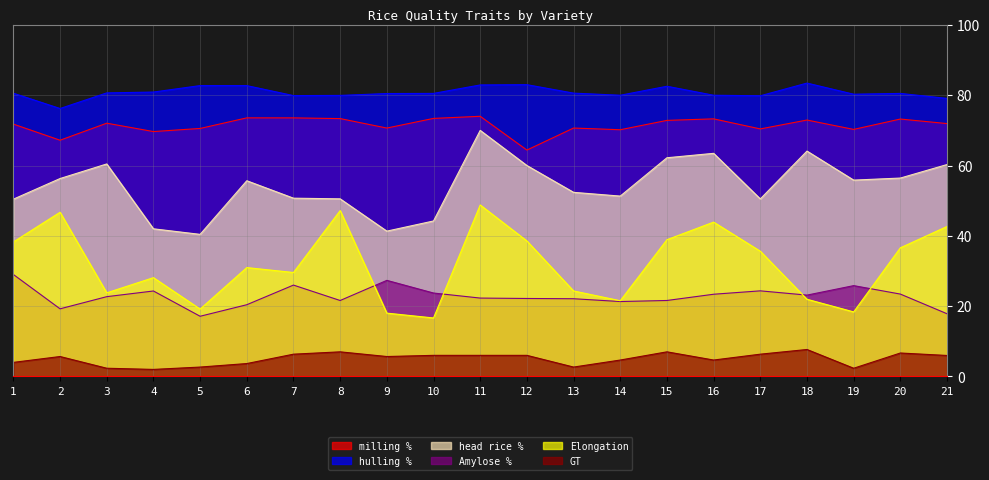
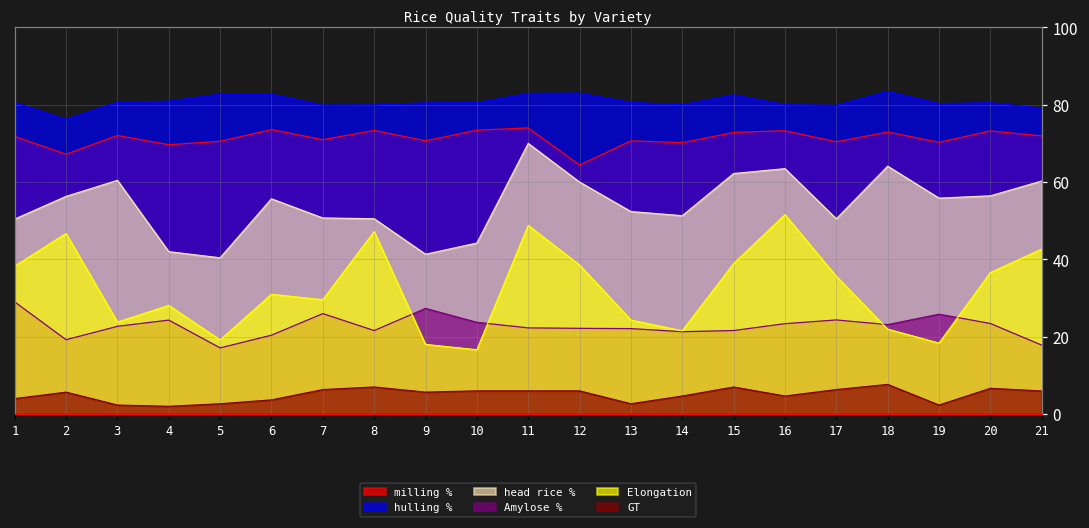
milling %, 7: 74 -> 71
Elongation, 16: 44 -> 52
